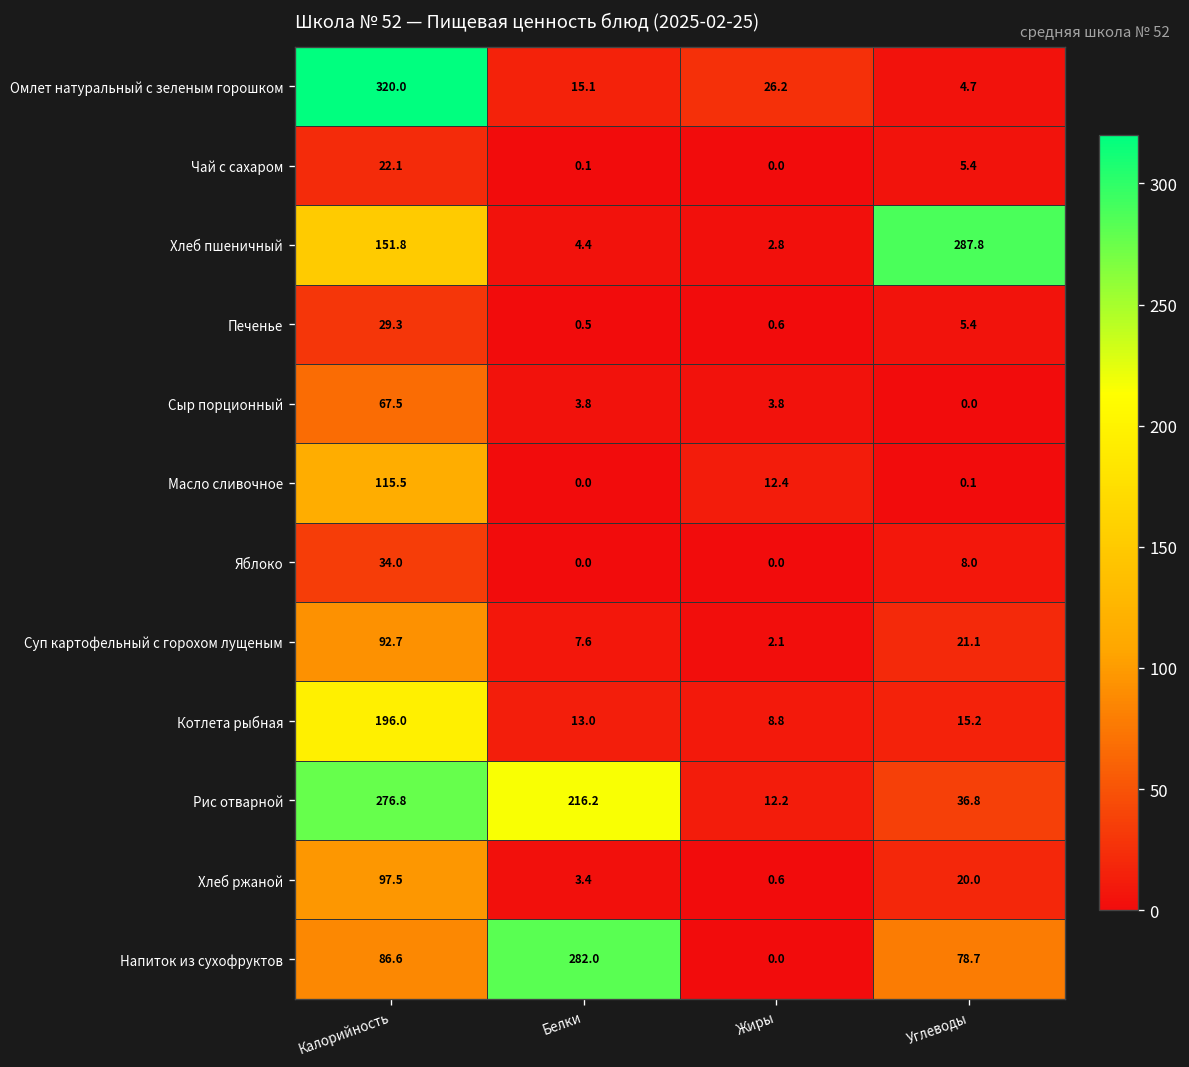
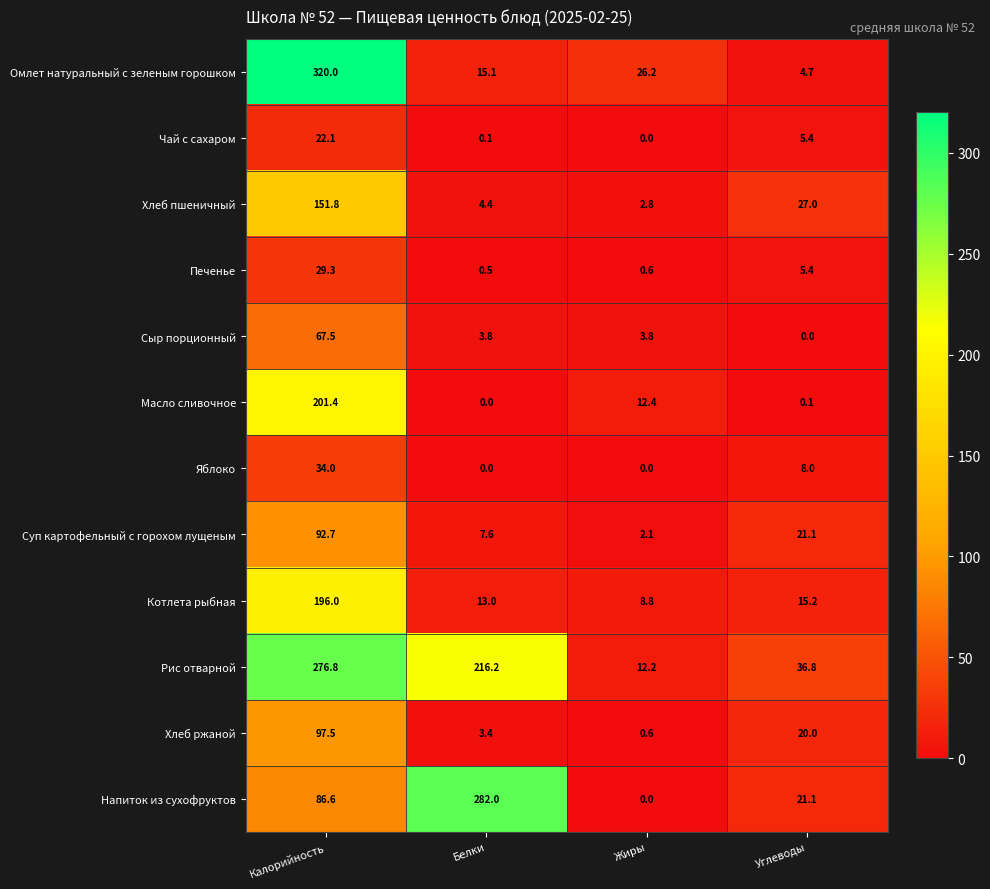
Хлеб пшеничный, Углеводы: 287.8 -> 27.0
Масло сливочное, Калорийность: 115.5 -> 201.4
Напиток из сухофруктов, Углеводы: 78.7 -> 21.1
